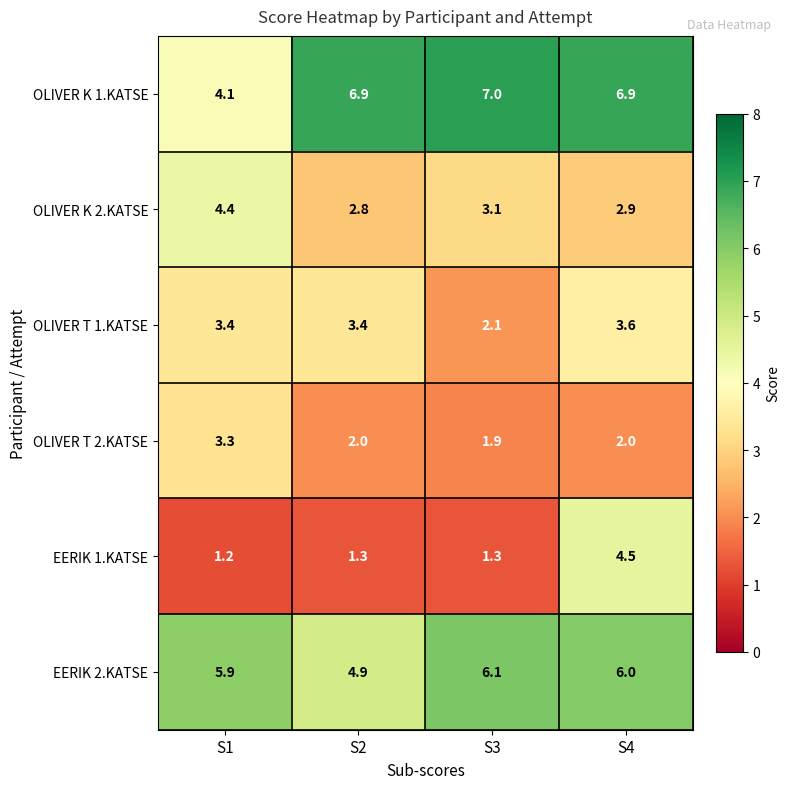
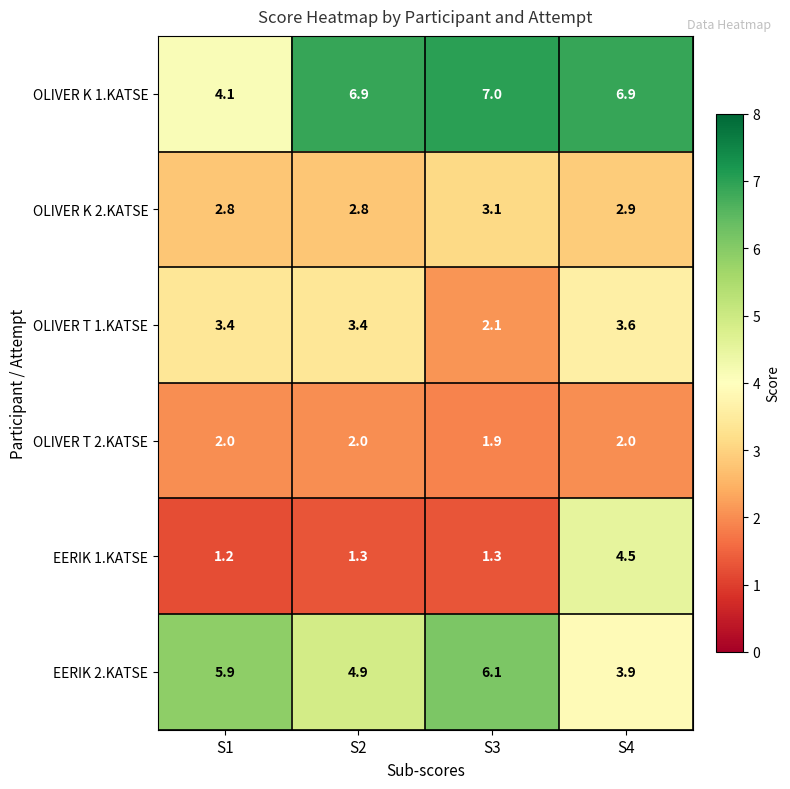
OLIVER K 2.KATSE, S1: 4.4 -> 2.8
OLIVER T 2.KATSE, S1: 3.3 -> 2.0
EERIK 2.KATSE, S4: 6.0 -> 3.9
